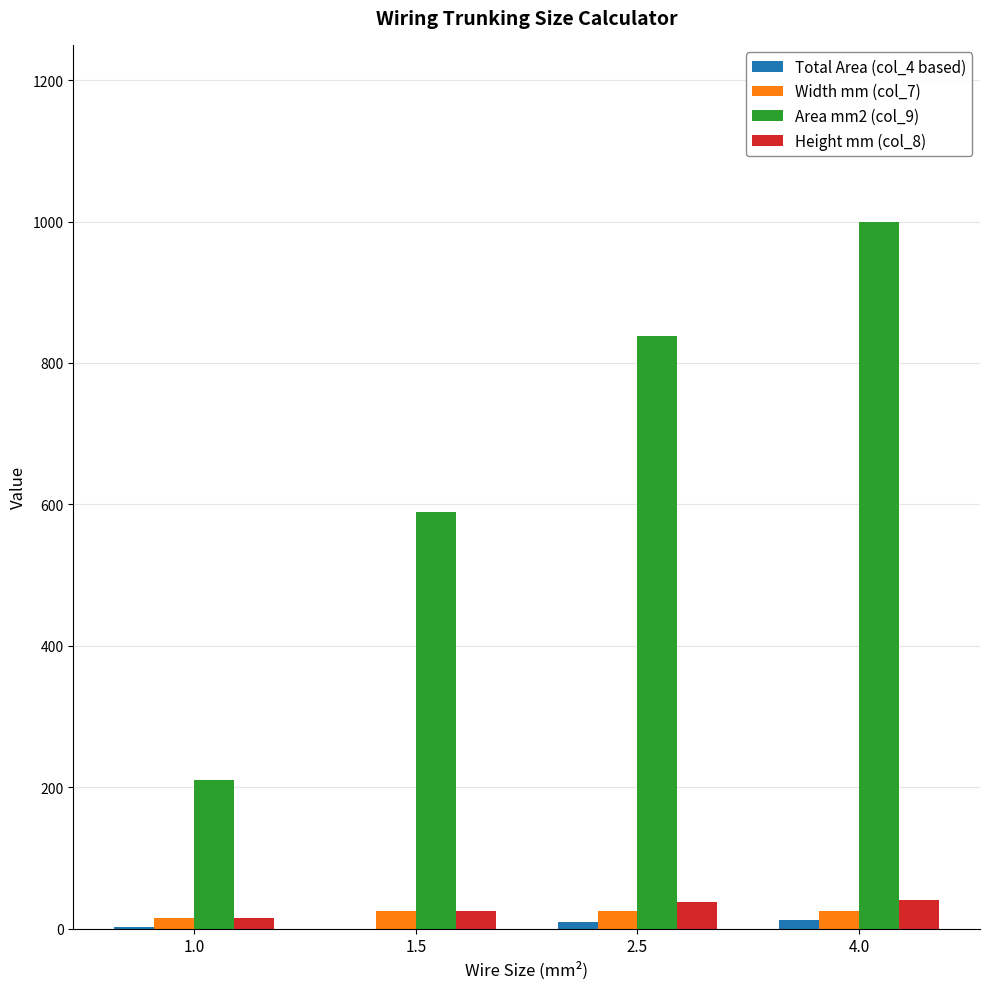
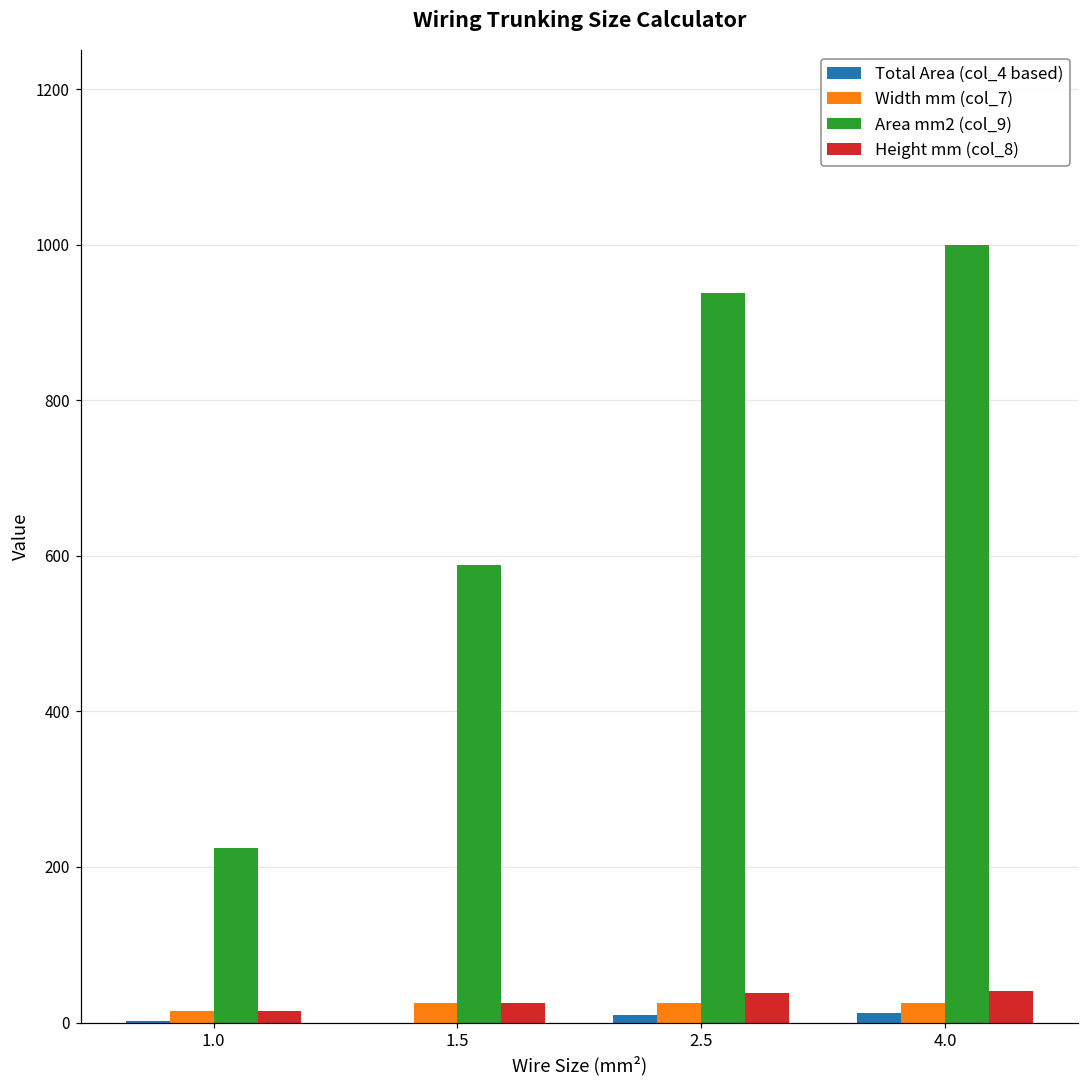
Area mm2 (col_9), 1.0: 210 -> 230
Area mm2 (col_9), 2.5: 840 -> 940
